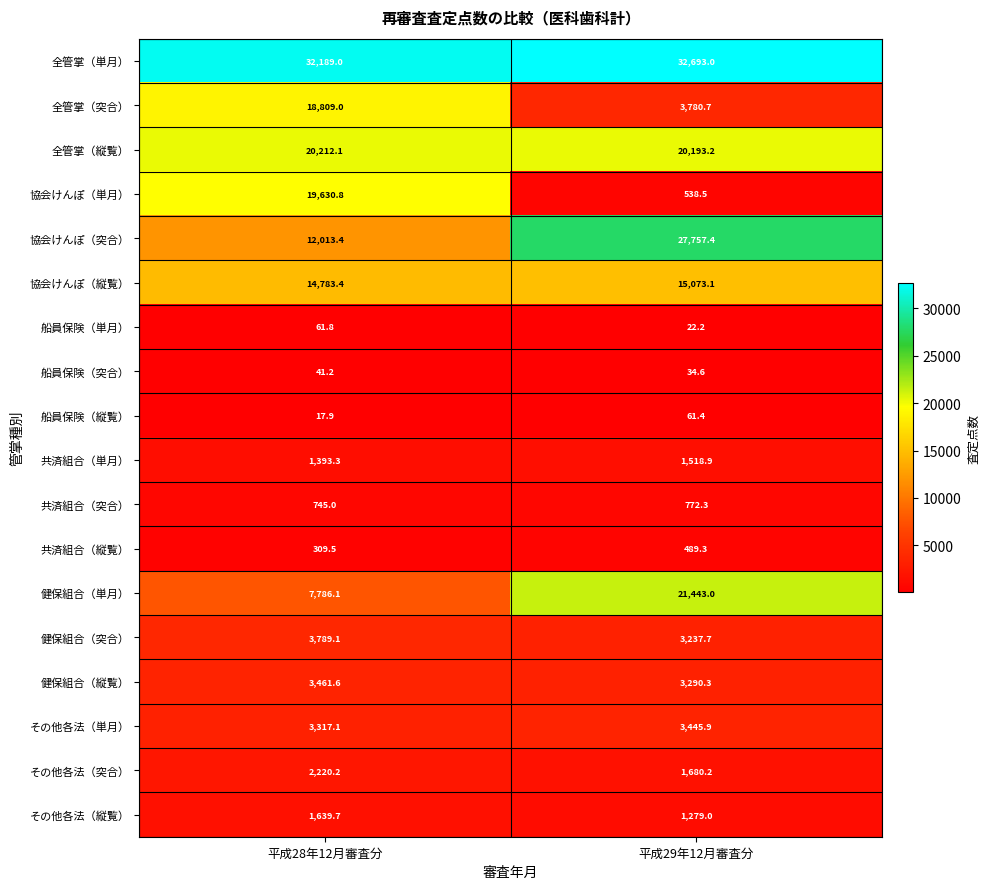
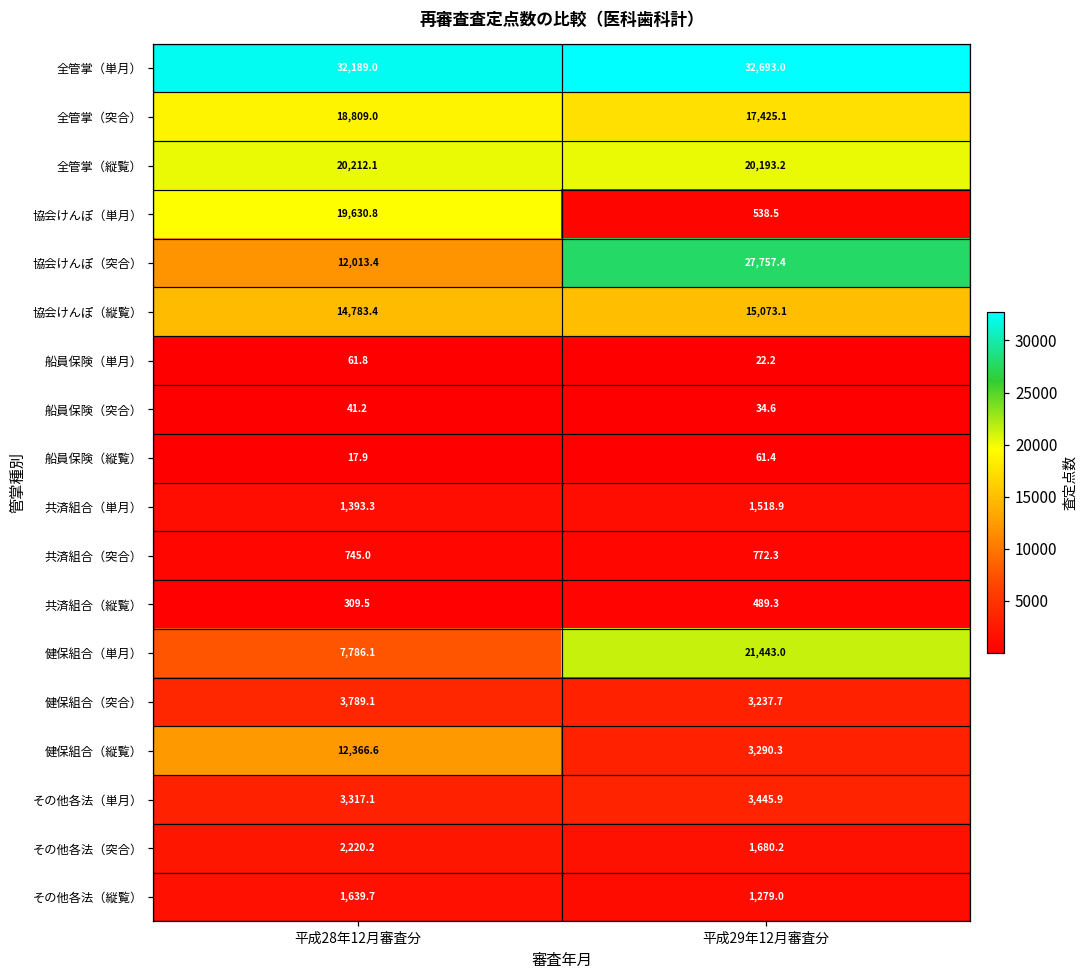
全管掌（突合）, 平成29年12月審査分: 3,780.7 -> 17,425.1
健保組合（縦覧）, 平成28年12月審査分: 3,461.6 -> 12,366.6
